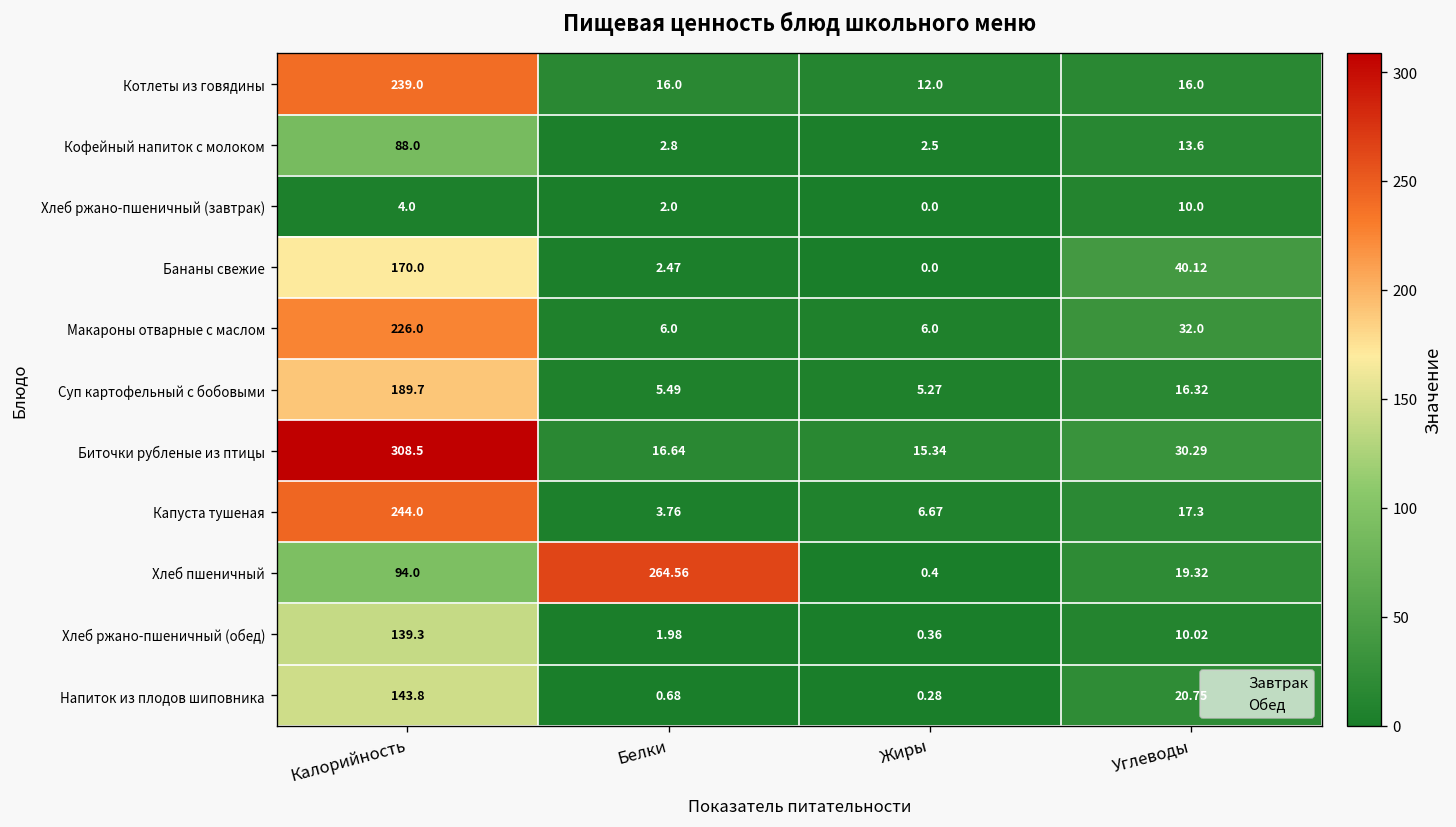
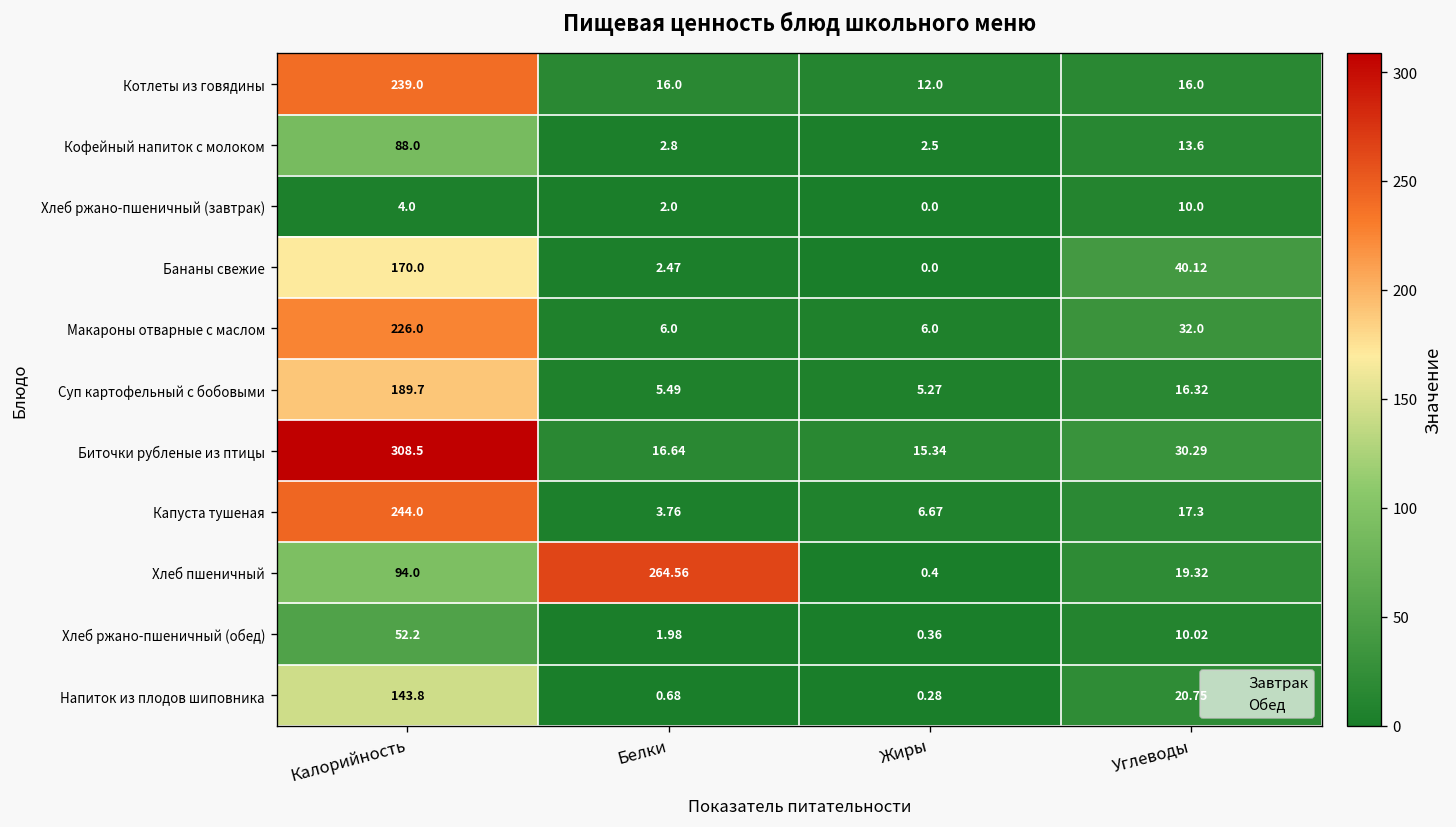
Хлеб ржано-пшеничный (обед), Калорийность: 139.3 -> 52.2
